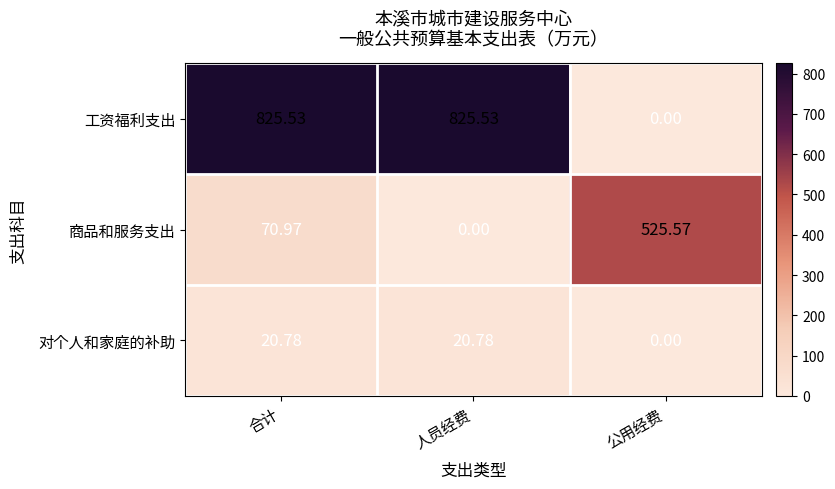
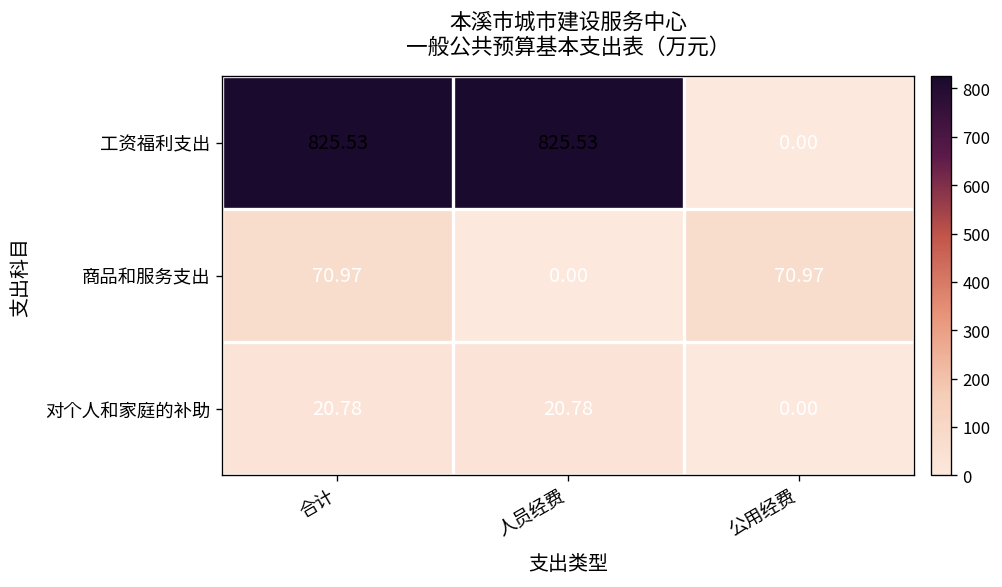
商品和服务支出, 公用经费: 525.57 -> 70.97
